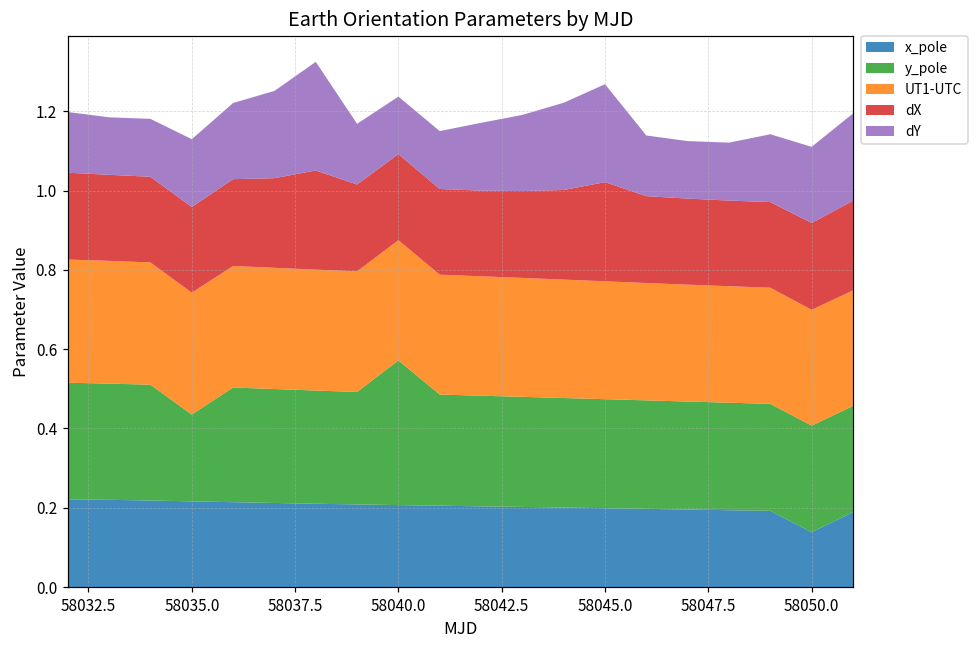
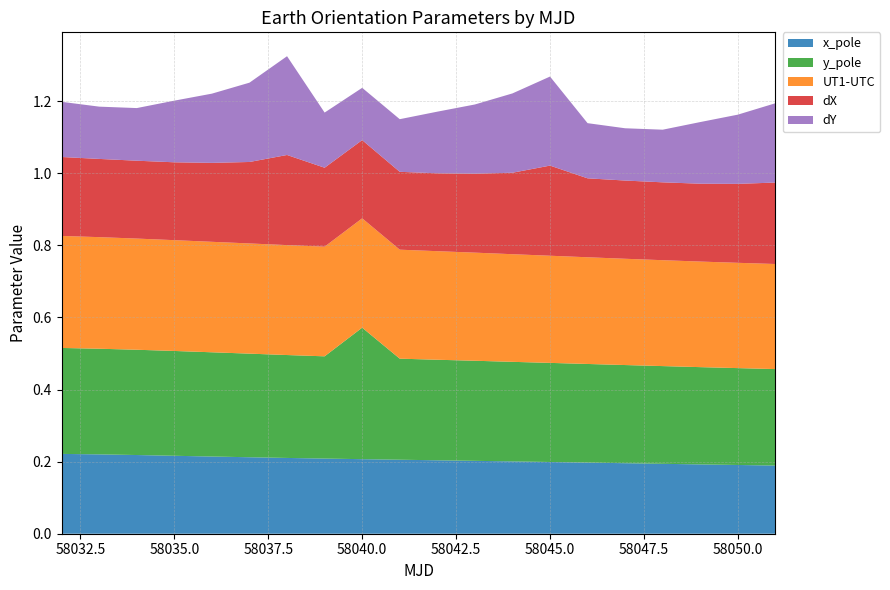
y_pole, 58035.0: 0.22 -> 0.29
x_pole, 58050.0: 0.14 -> 0.19
